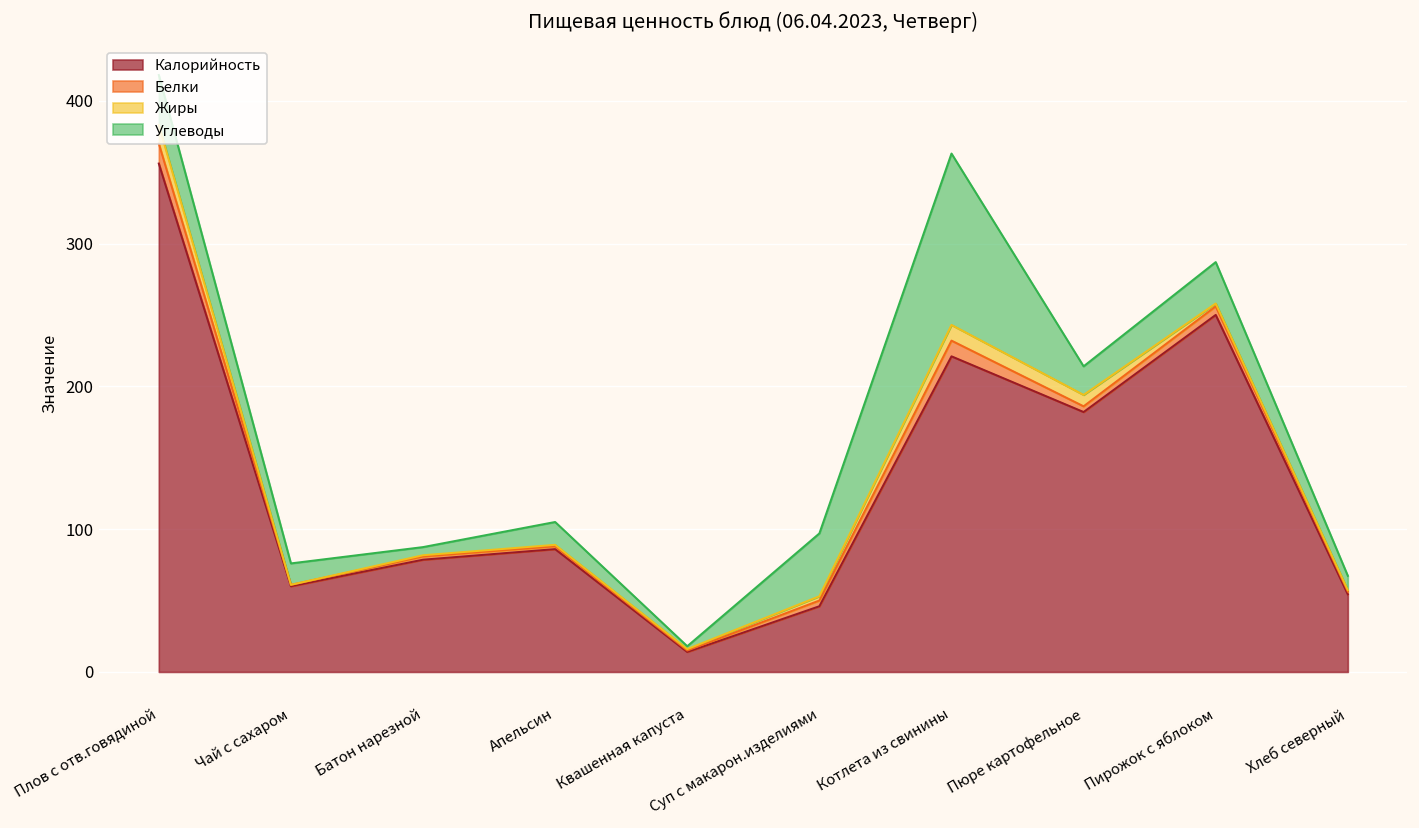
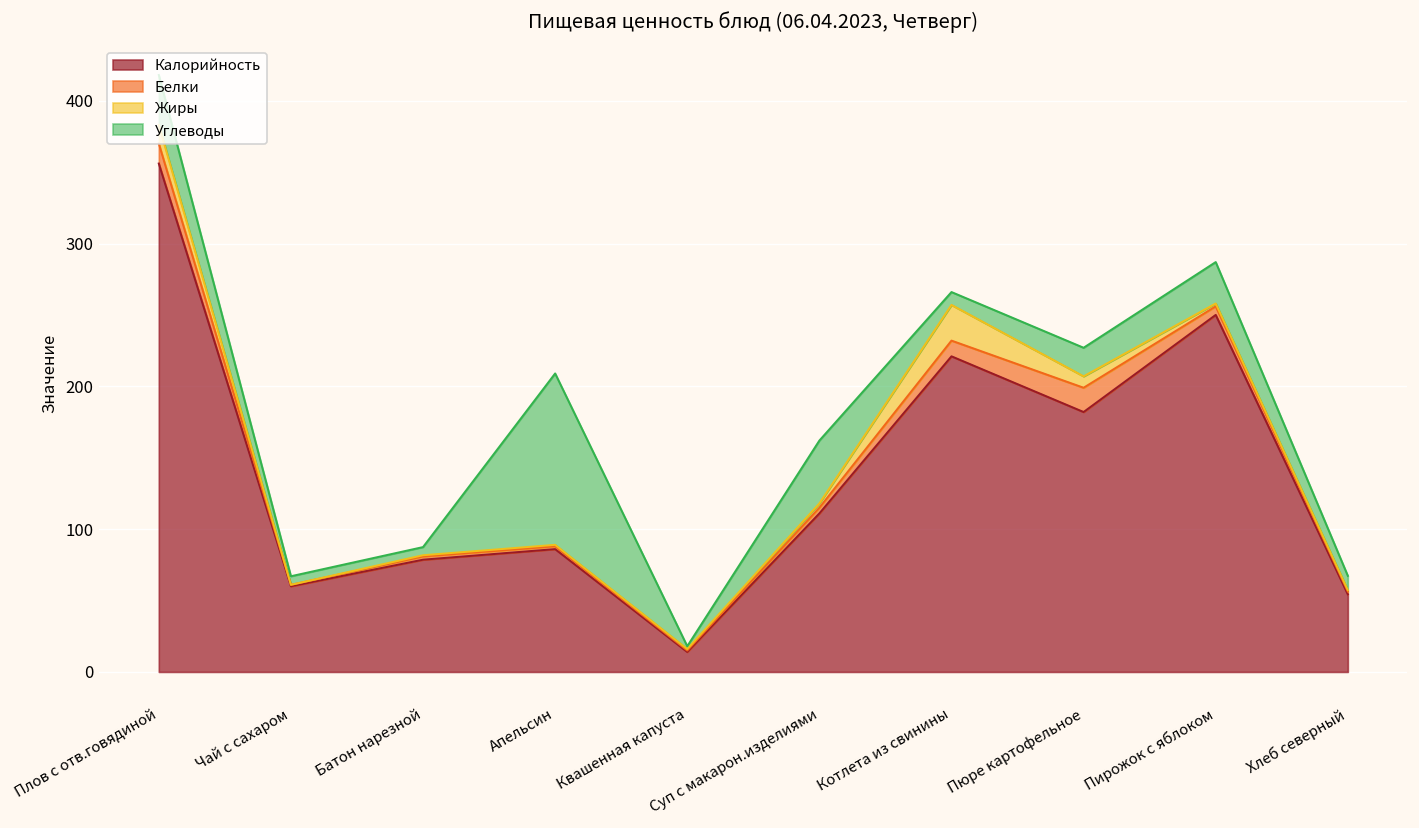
Углеводы, Чай с сахаром: 15 -> 6
Углеводы, Апельсин: 16 -> 120
Калорийность, Суп с макарон.изделиями: 46 -> 111
Жиры, Котлета из свинины: 11 -> 25
Углеводы, Котлета из свинины: 120 -> 9
Белки, Пюре картофельное: 4 -> 17
